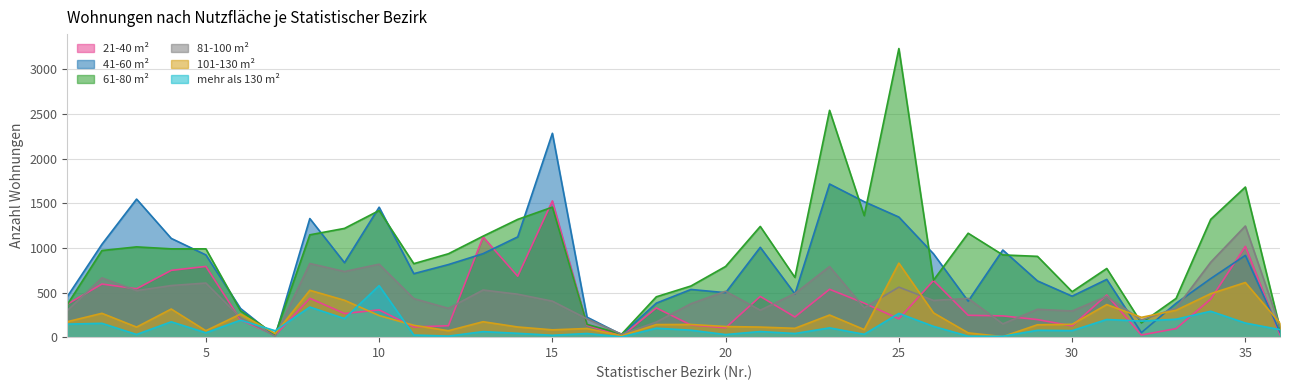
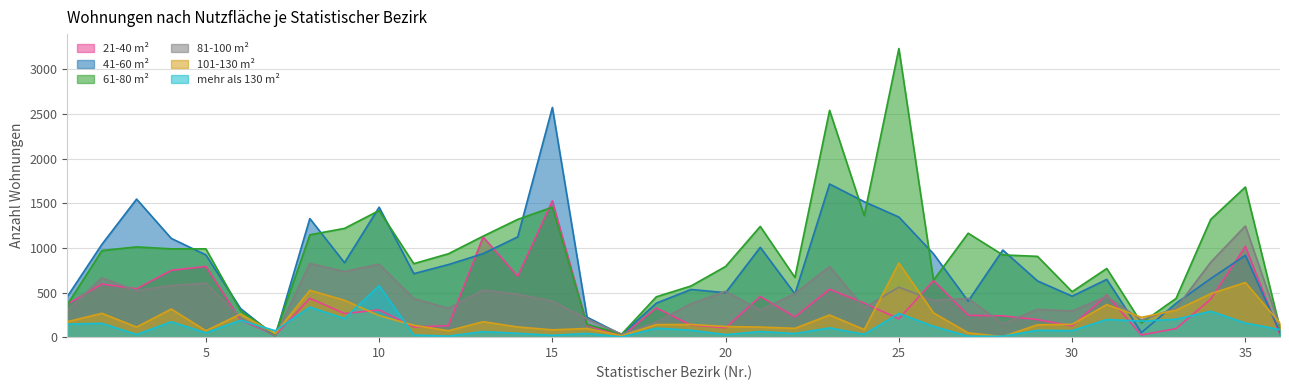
41-60 m², 15: 2300 -> 2600
